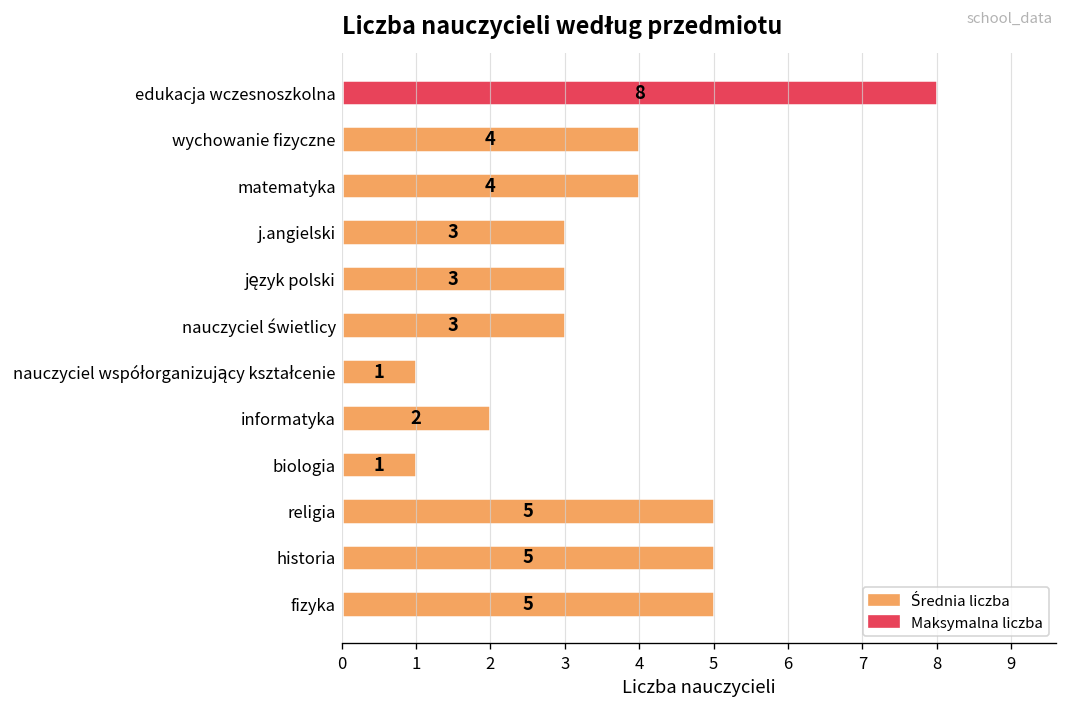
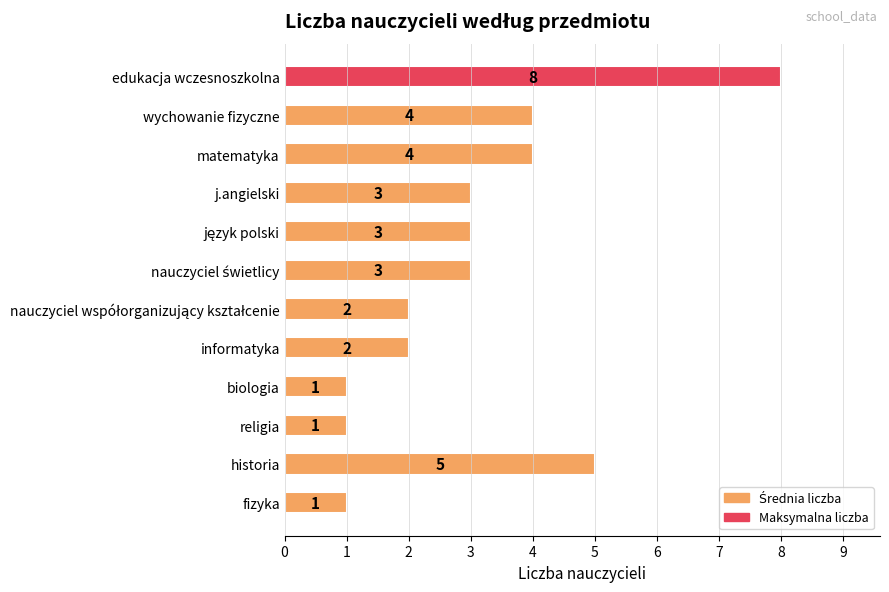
nauczyciel współorganizujący kształcenie: 1 -> 2
religia: 5 -> 1
fizyka: 5 -> 1
